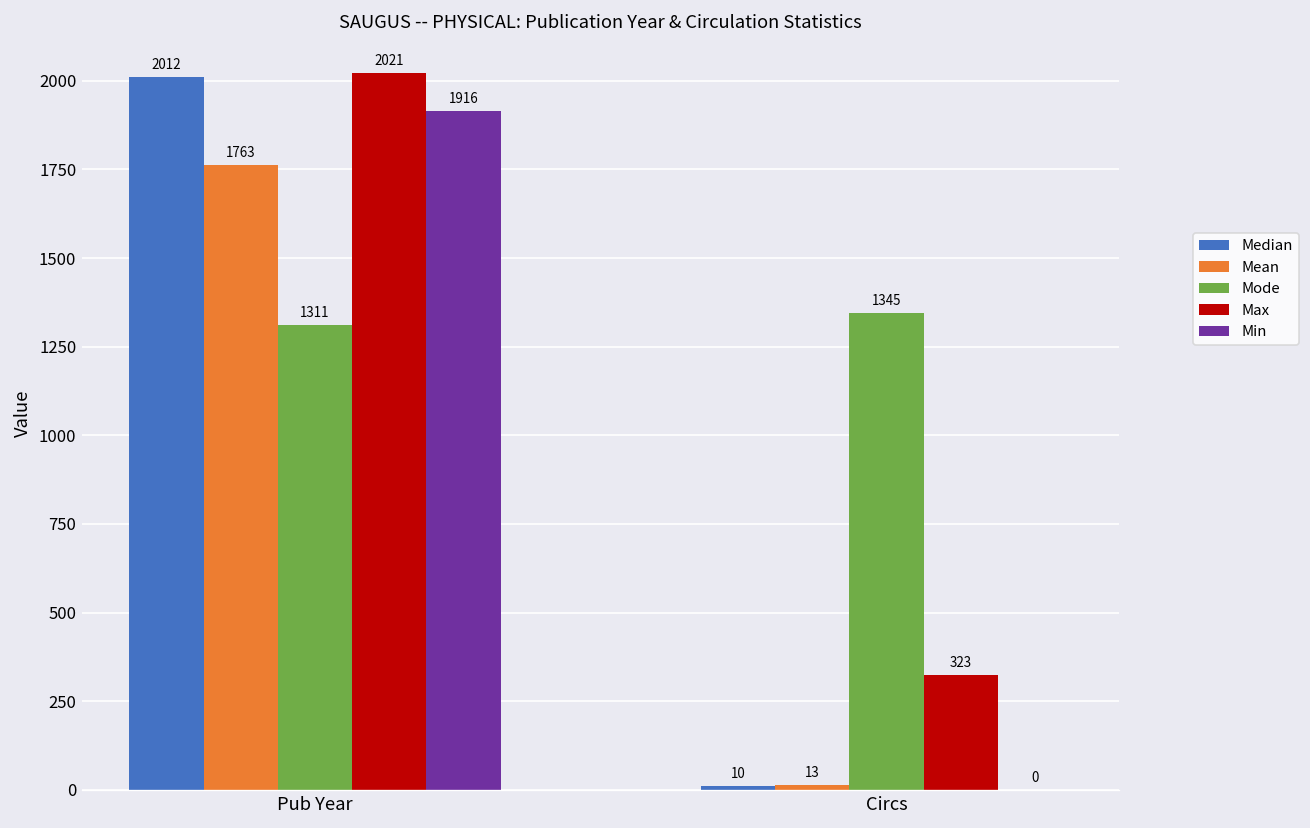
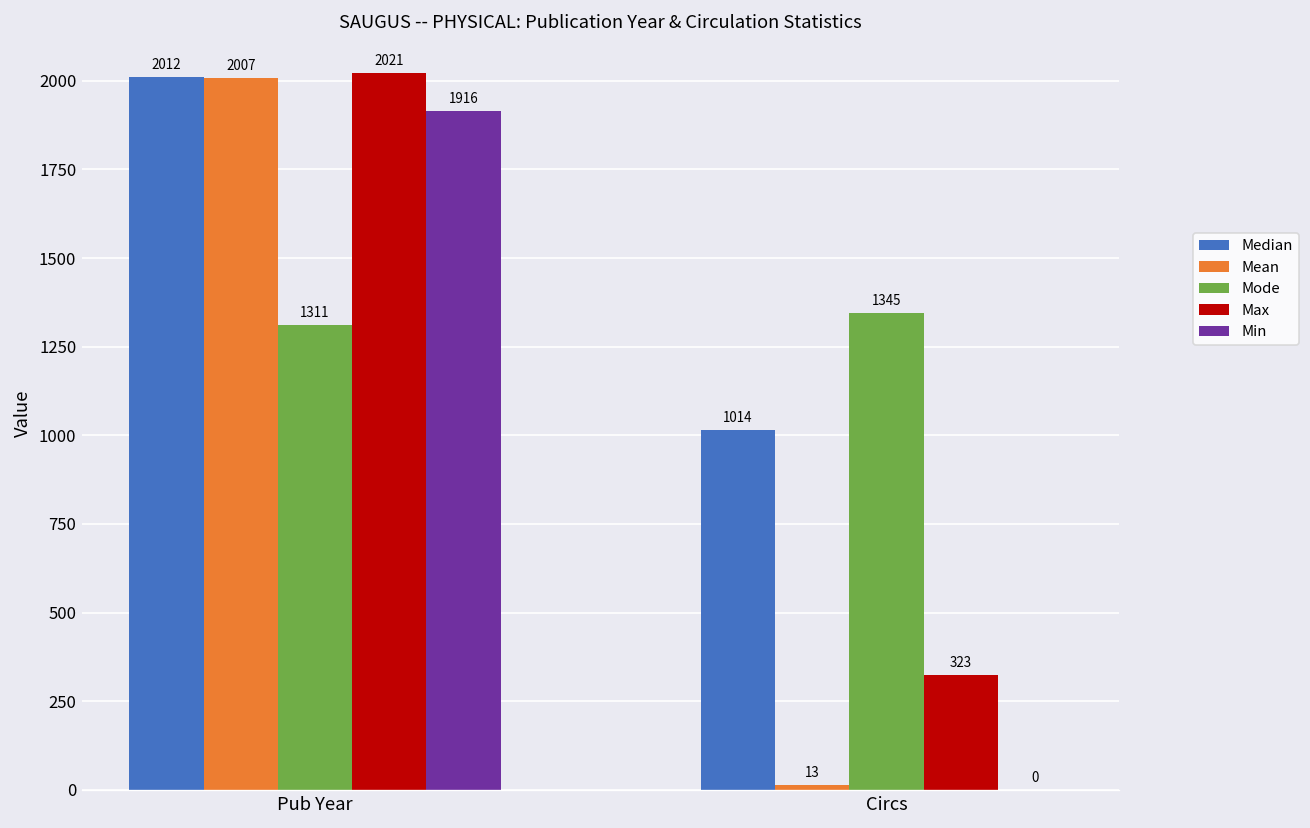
Mean, Pub Year: 1763 -> 2007
Median, Circs: 10 -> 1014
